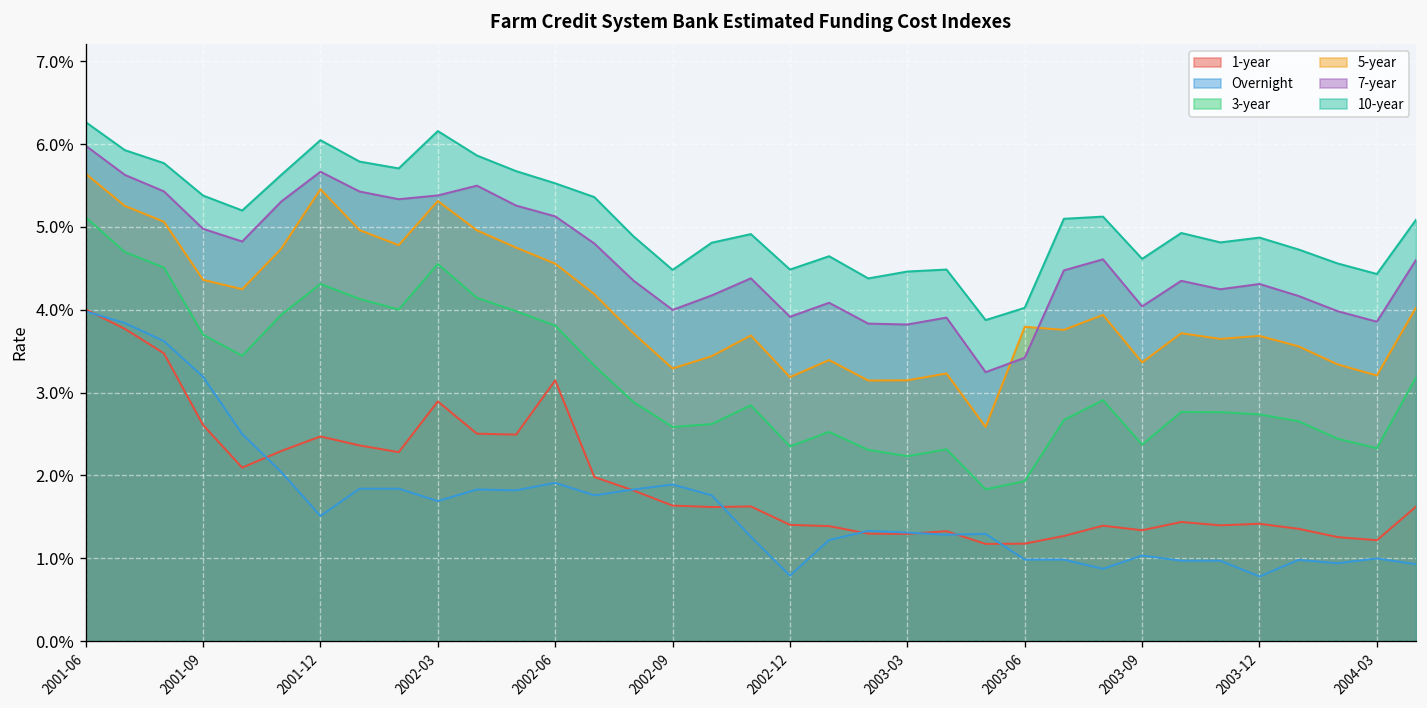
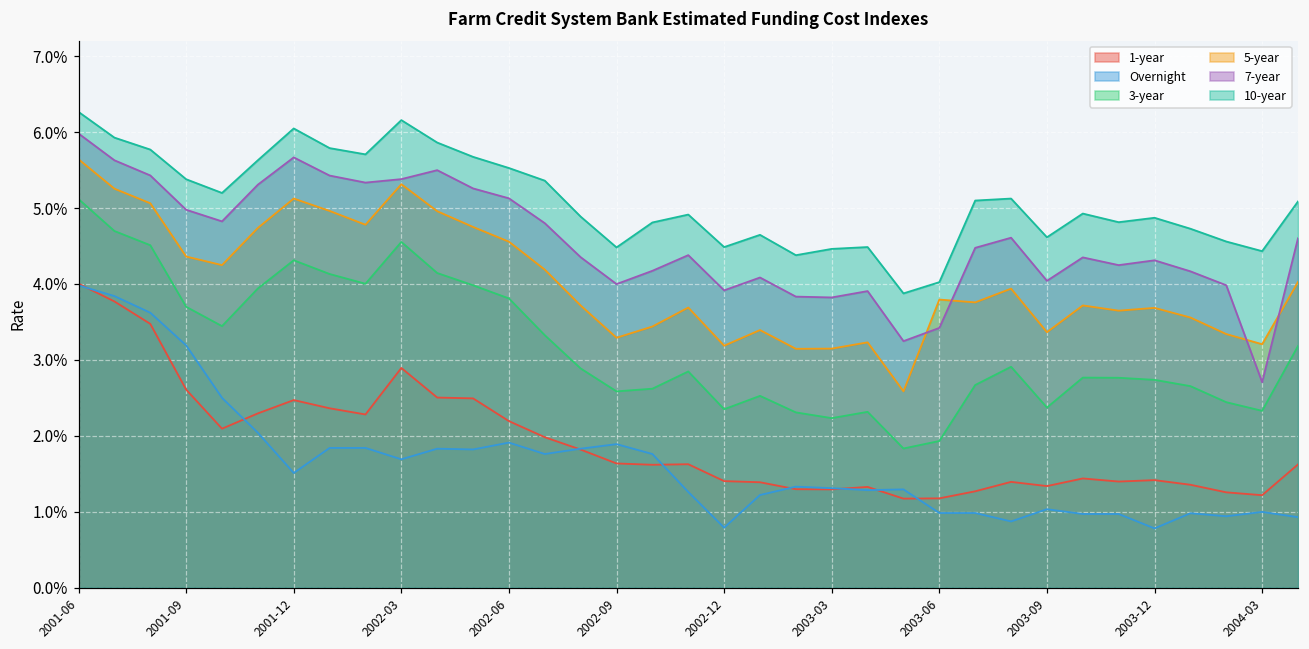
5-year, 2001-12: 5.5% -> 5.1%
1-year, 2002-06: 3.1% -> 2.2%
7-year, 2004-03: 3.9% -> 2.7%
